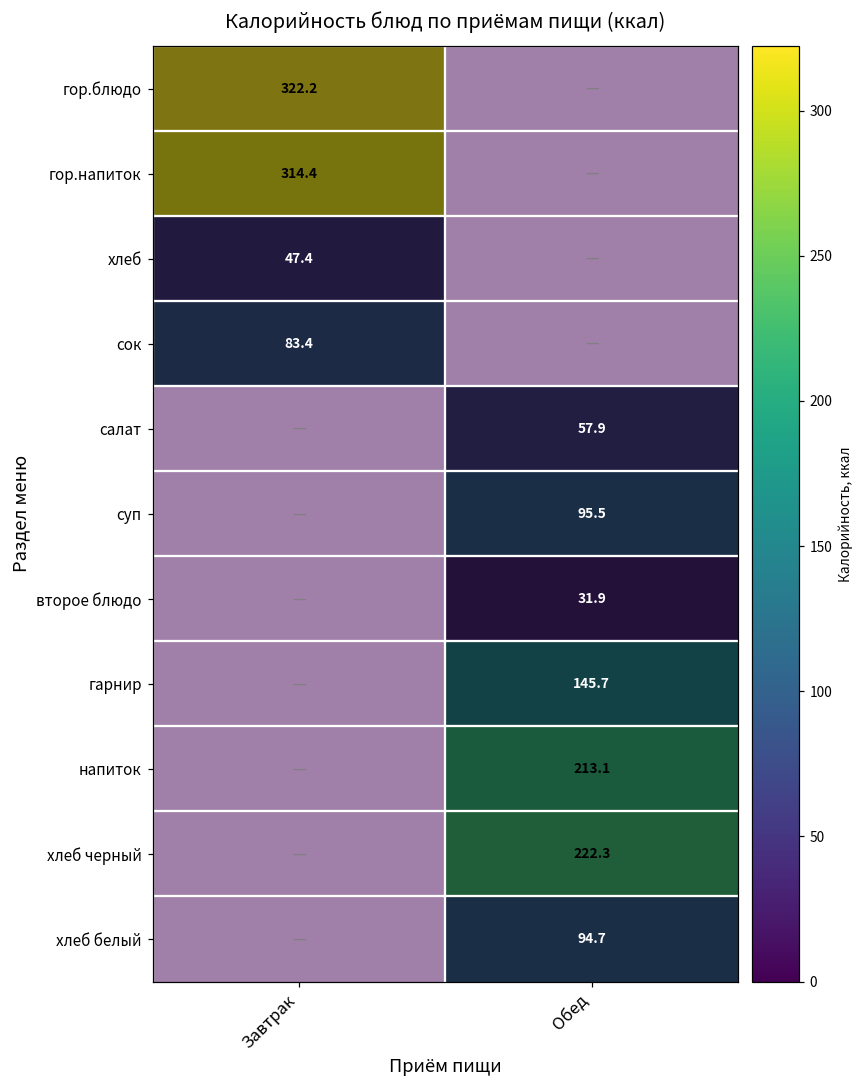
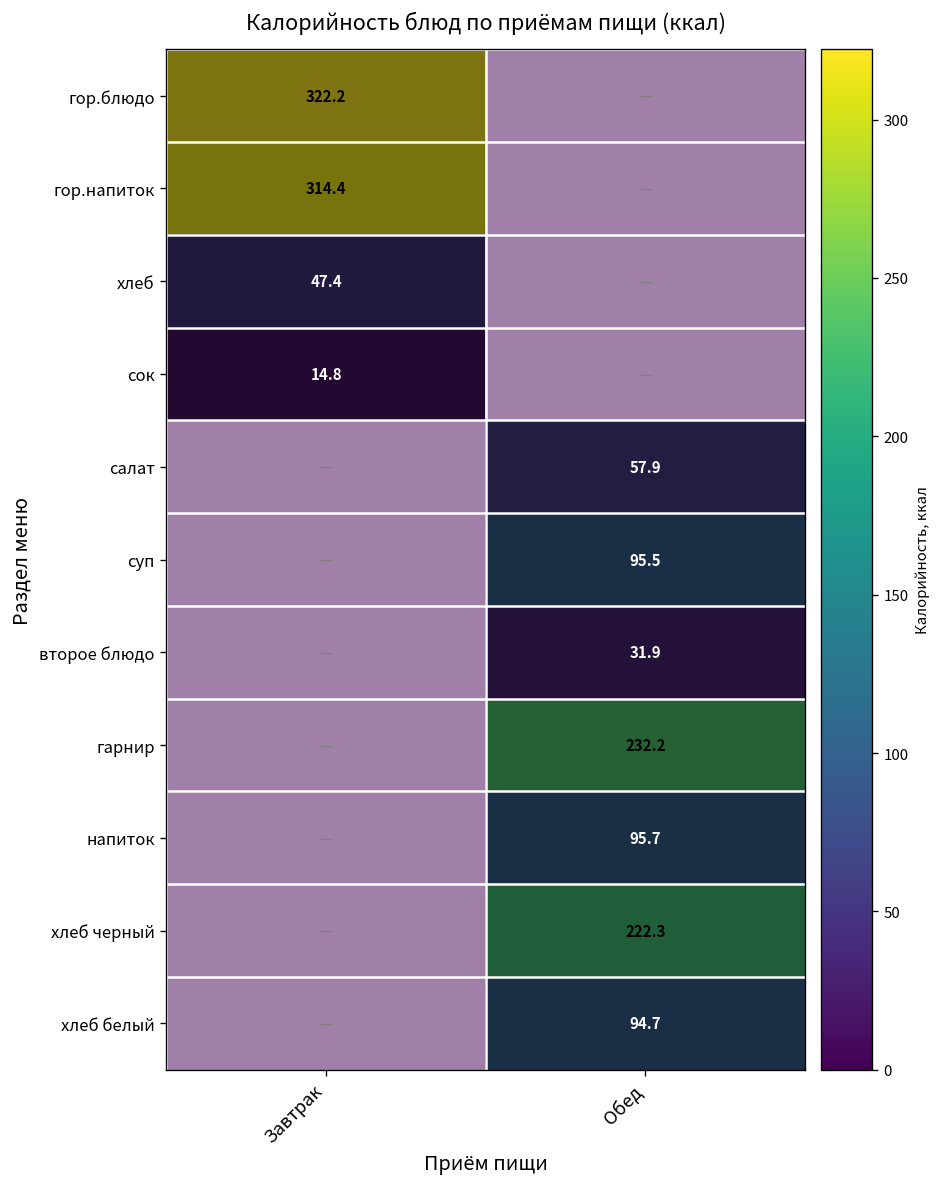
сок, Завтрак: 83.4 -> 14.8
гарнир, Обед: 145.7 -> 232.2
напиток, Обед: 213.1 -> 95.7
